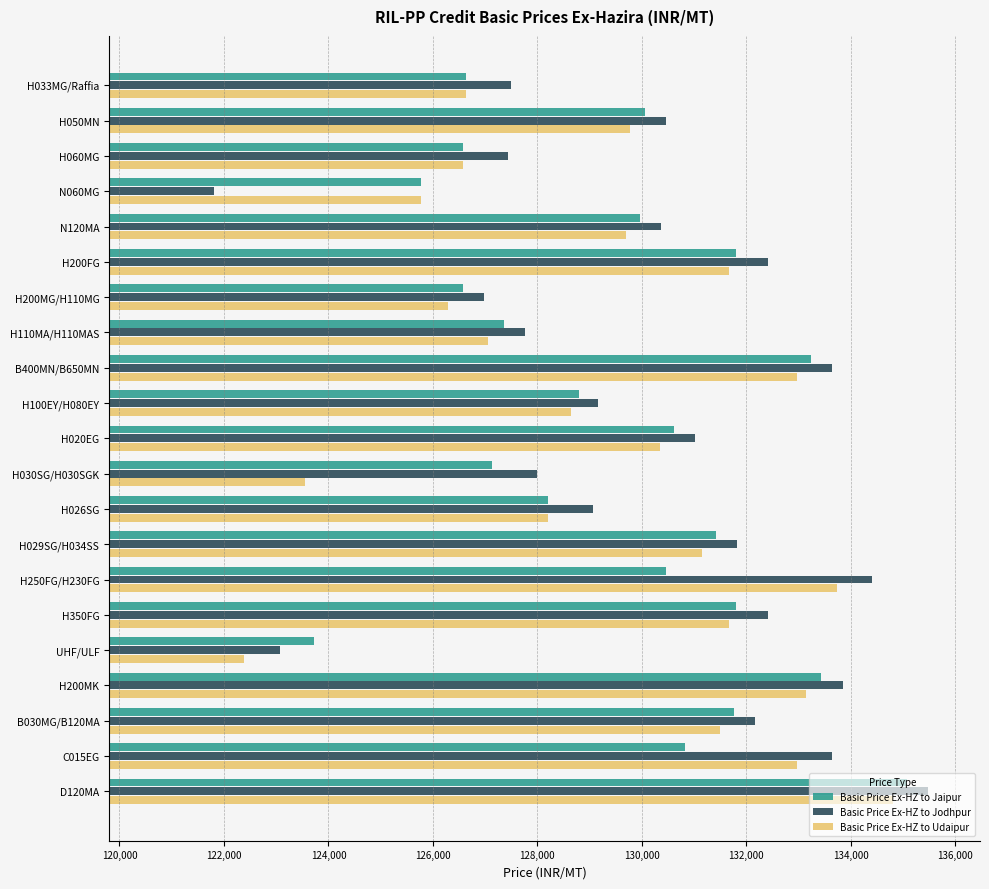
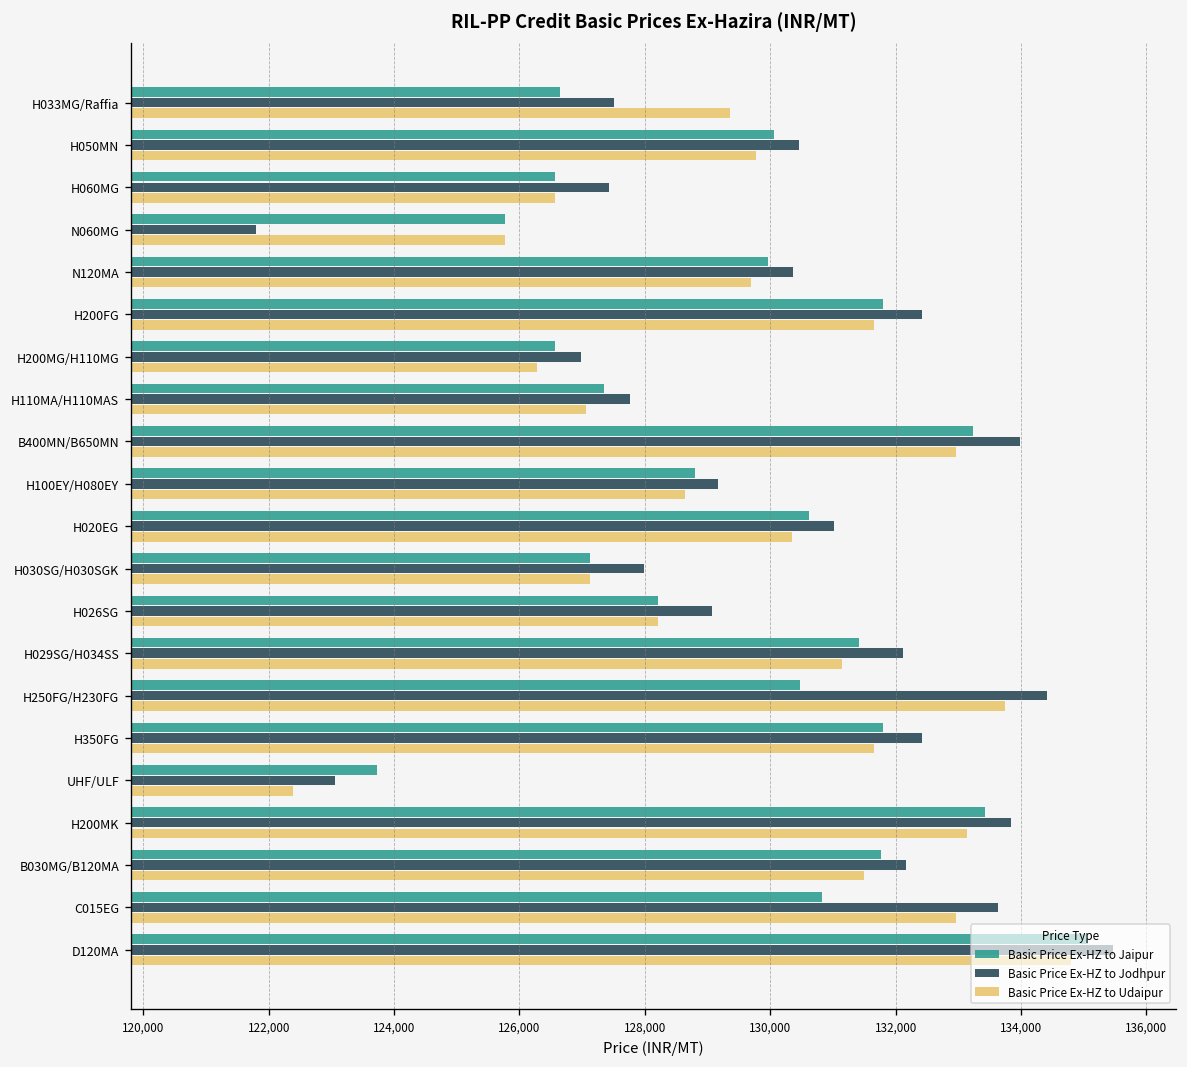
Basic Price Ex-HZ to Udaipur, H033MG/Raffia: 126,600 -> 129,400
Basic Price Ex-HZ to Jodhpur, B400MN/B650MN: 133,600 -> 134,000
Basic Price Ex-HZ to Udaipur, H030SG/H030SGK: 123,600 -> 127,100
Basic Price Ex-HZ to Jodhpur, H029SG/H034SS: 131,800 -> 132,100
